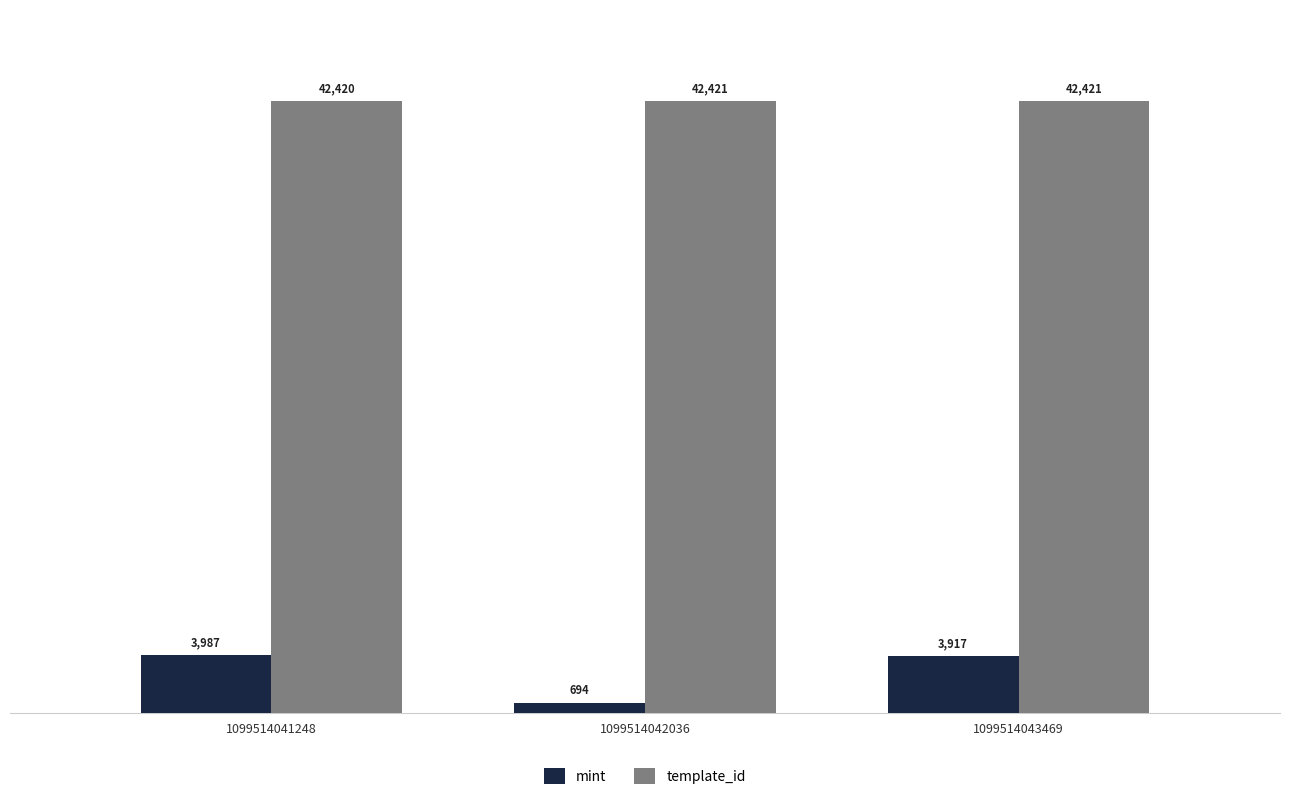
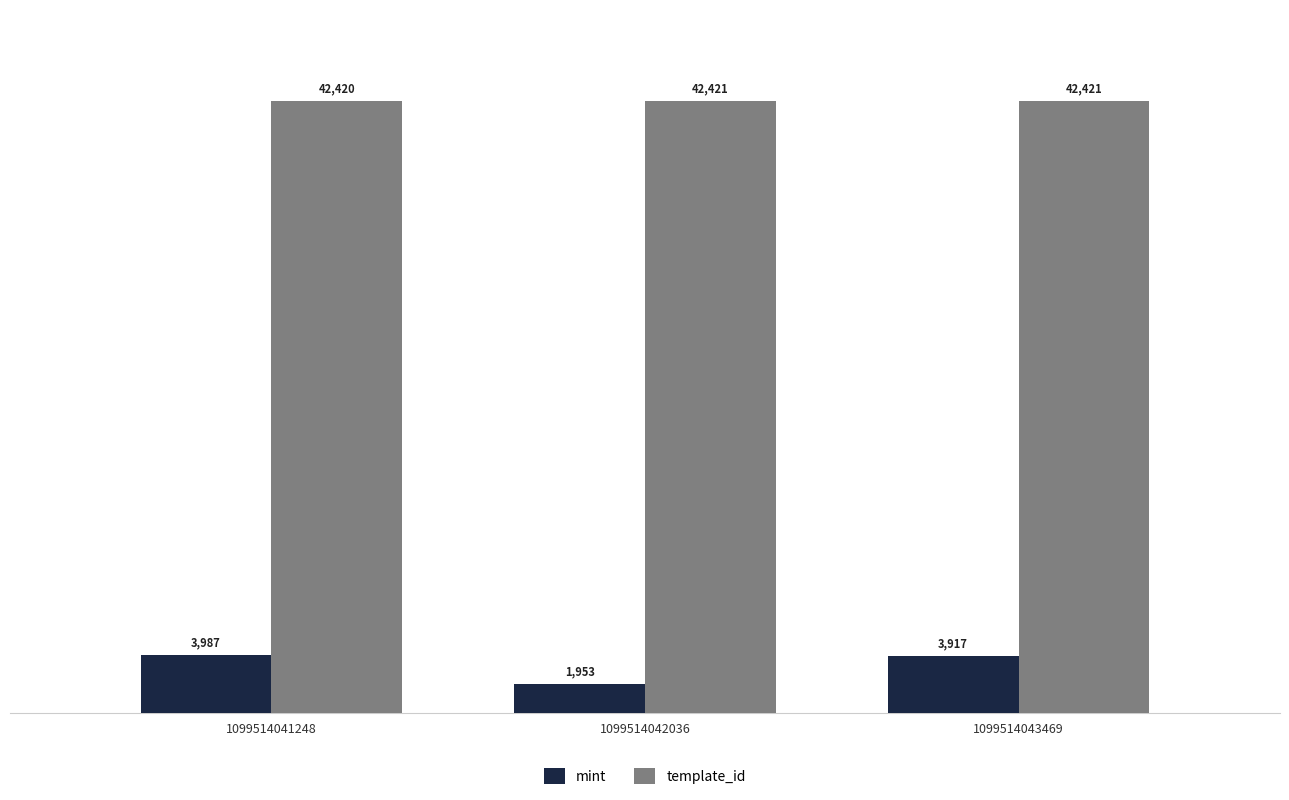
mint, 1099514042036: 694 -> 1,953
